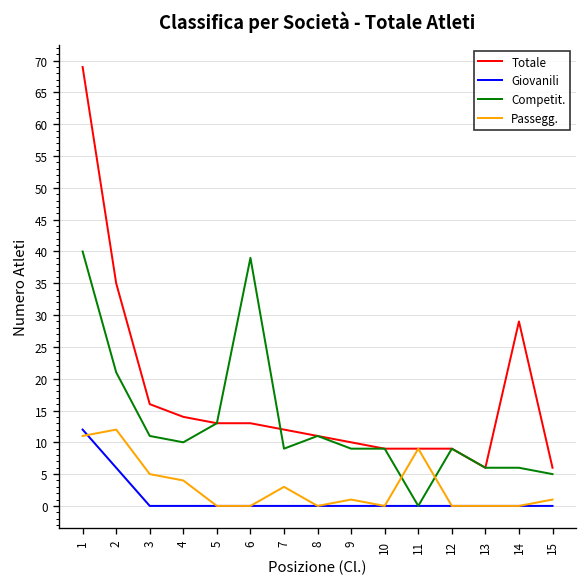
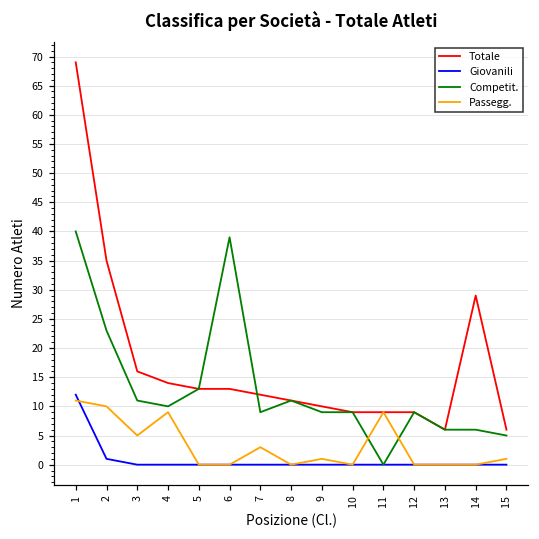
Giovanili, 2: 6 -> 1
Competit., 2: 21 -> 23
Passegg., 2: 12 -> 10
Passegg., 4: 4 -> 9
